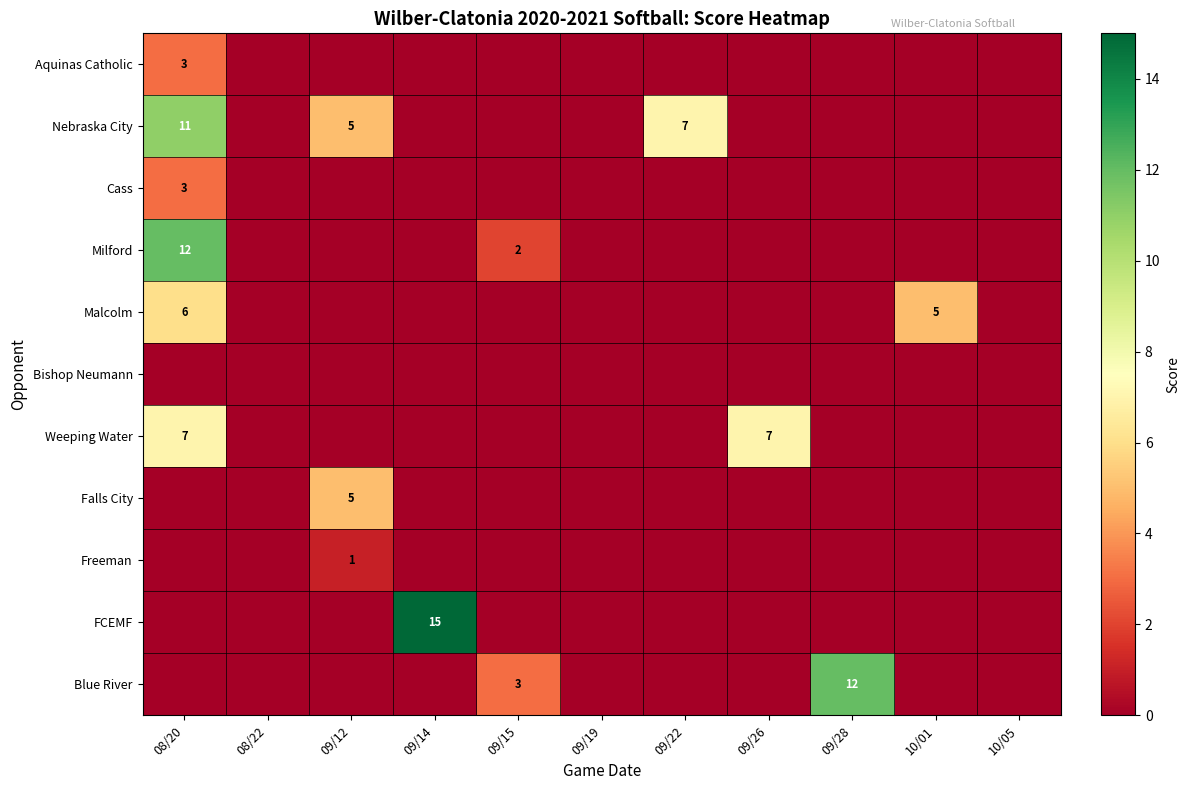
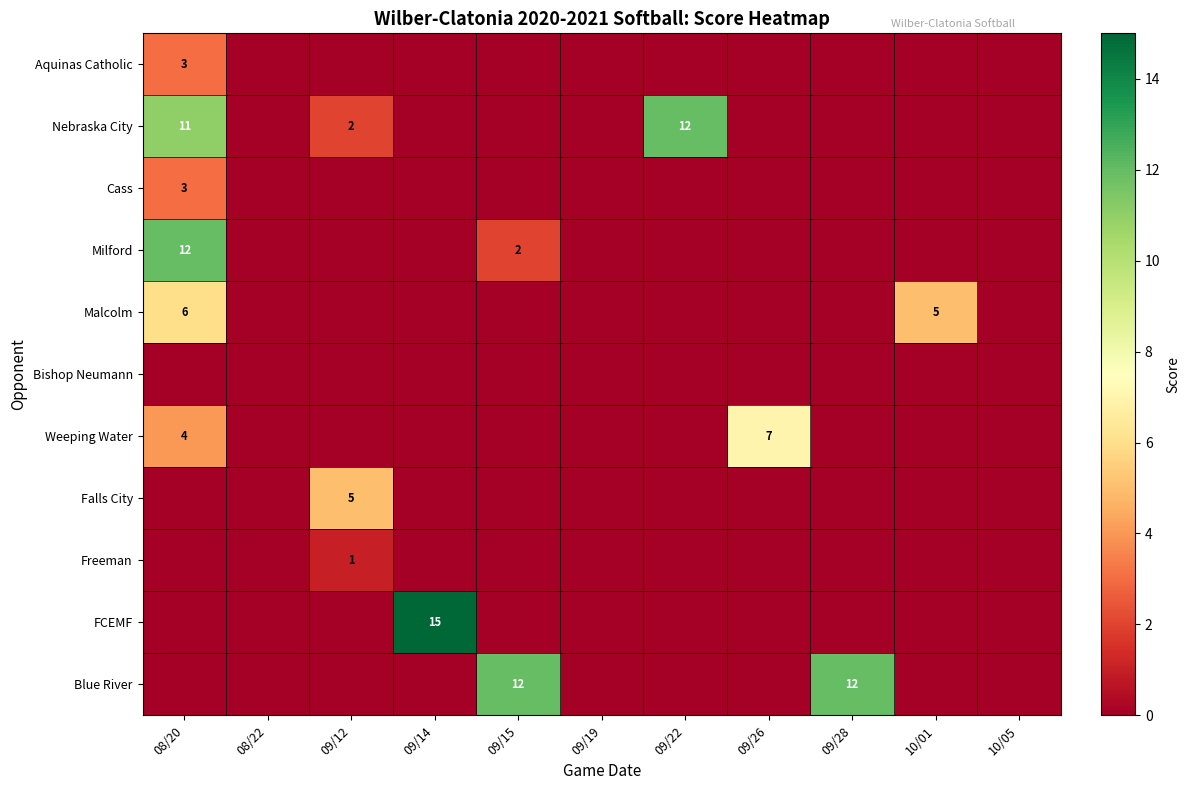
Nebraska City, 09/12: 5 -> 2
Nebraska City, 09/22: 7 -> 12
Weeping Water, 08/20: 7 -> 4
Blue River, 09/15: 3 -> 12
